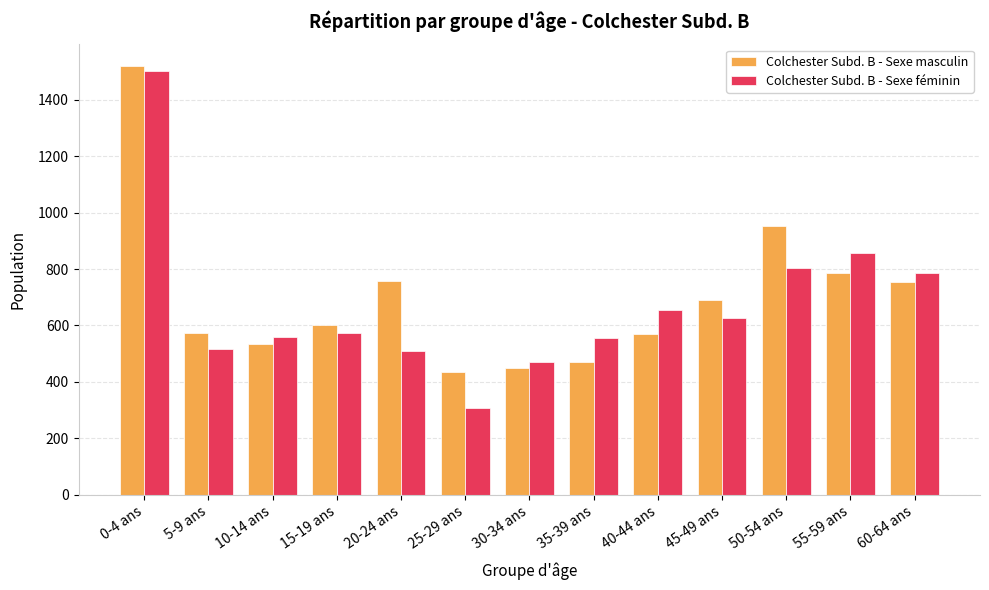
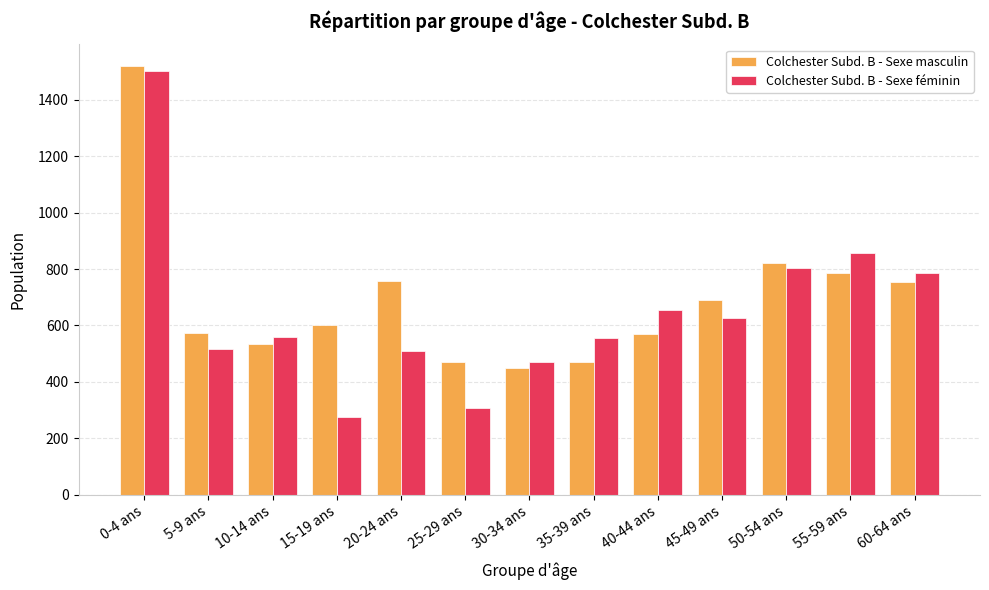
Colchester Subd. B - Sexe féminin, 15-19 ans: 580 -> 280
Colchester Subd. B - Sexe masculin, 25-29 ans: 440 -> 470
Colchester Subd. B - Sexe masculin, 50-54 ans: 950 -> 820
